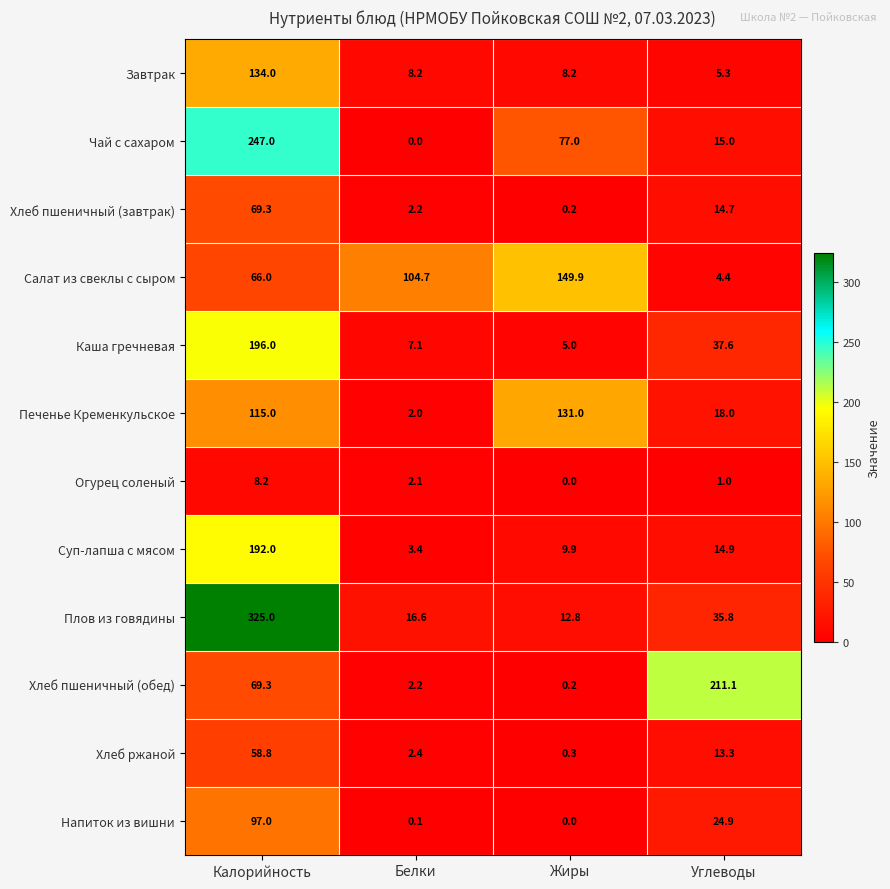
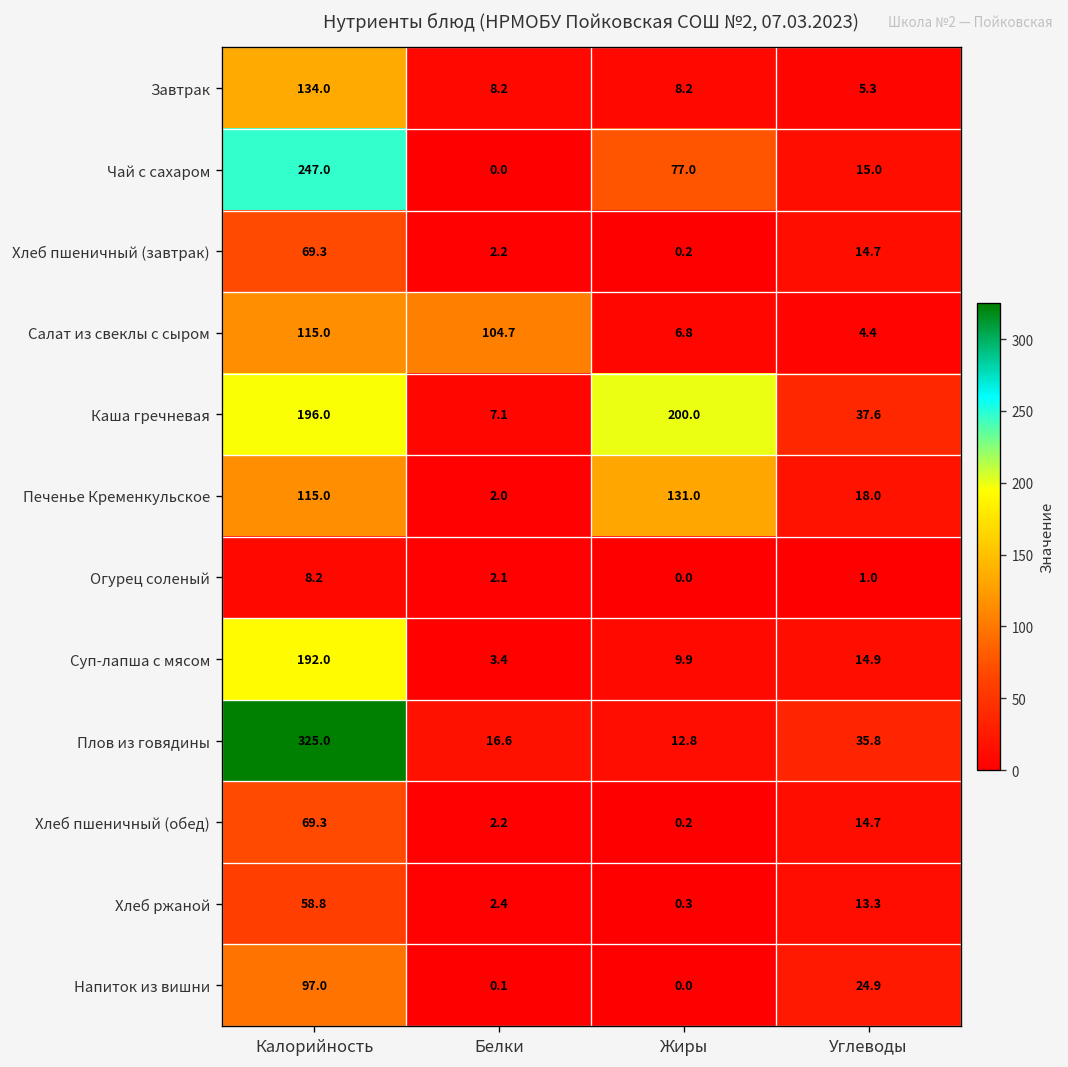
Салат из свеклы с сыром, Калорийность: 66.0 -> 115.0
Салат из свеклы с сыром, Жиры: 149.9 -> 6.8
Каша гречневая, Жиры: 5.0 -> 200.0
Хлеб пшеничный (обед), Углеводы: 211.1 -> 14.7
